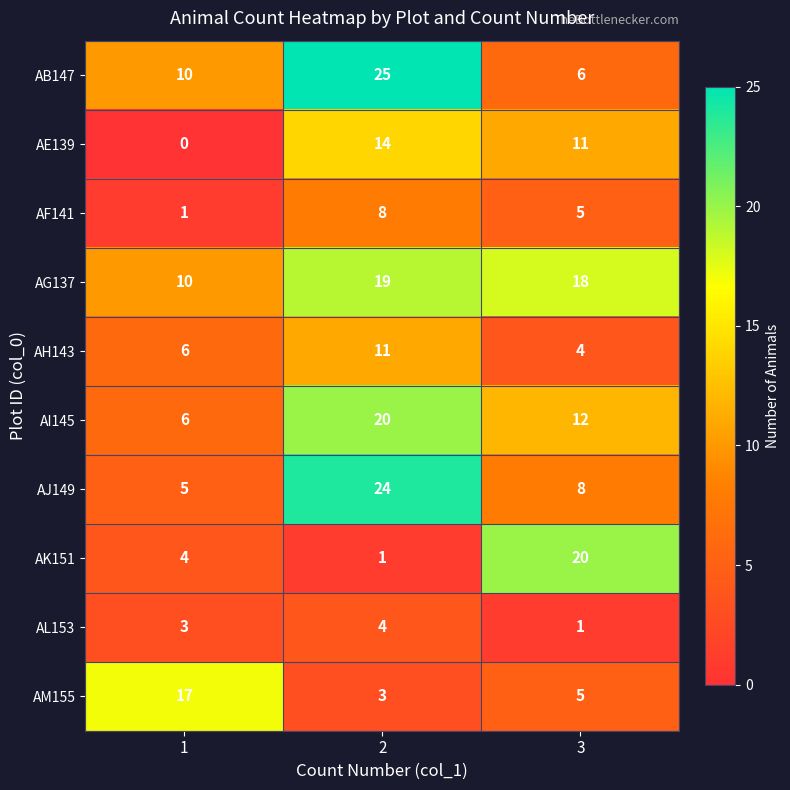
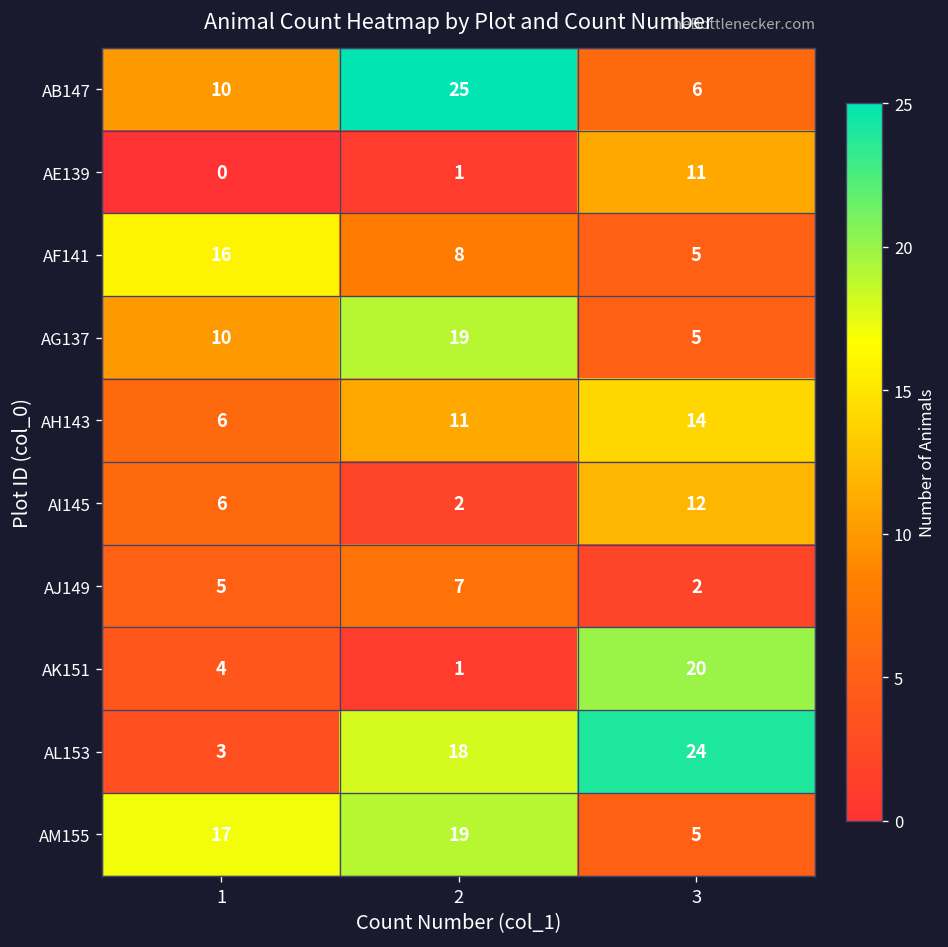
AE139, 2: 14 -> 1
AF141, 1: 1 -> 16
AG137, 3: 18 -> 5
AH143, 3: 4 -> 14
AI145, 2: 20 -> 2
AJ149, 2: 24 -> 7
AJ149, 3: 8 -> 2
AL153, 2: 4 -> 18
AL153, 3: 1 -> 24
AM155, 2: 3 -> 19
